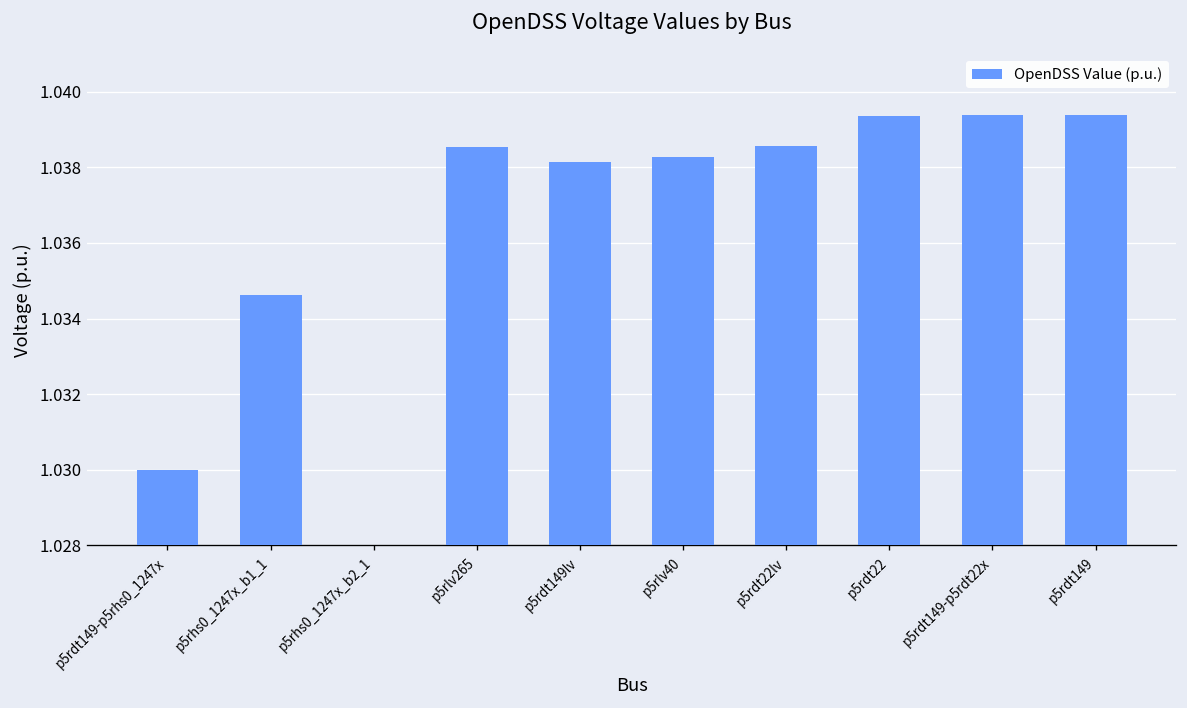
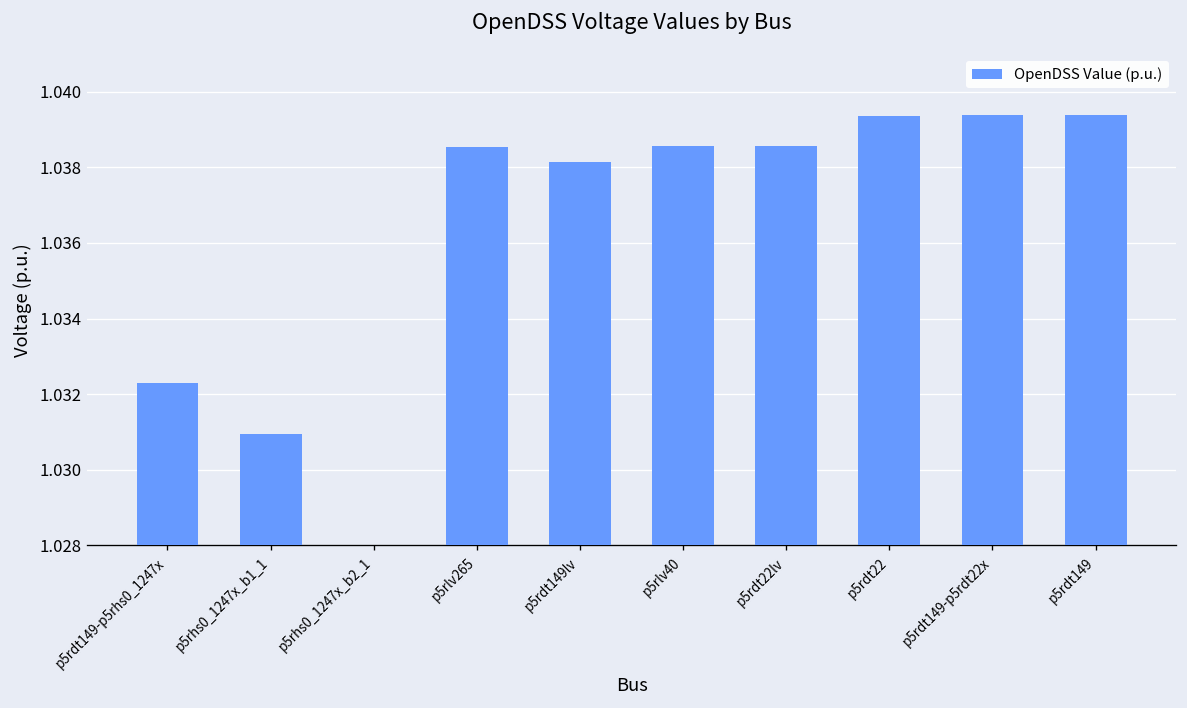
p5rdt149-p5rhs0_1247x: 1.0300 -> 1.0323
p5rhs0_1247x_b1_1: 1.0346 -> 1.0309
p5rlv40: 1.0383 -> 1.0386
